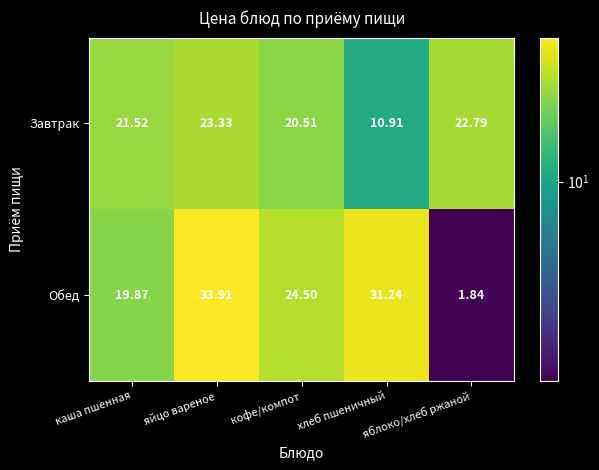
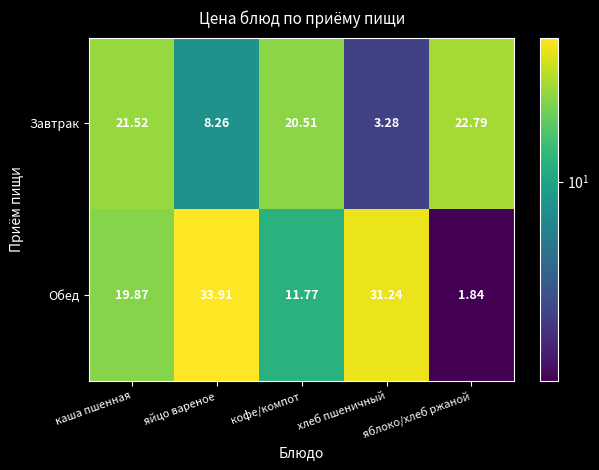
Завтрак, яйцо вареное: 23.33 -> 8.26
Завтрак, хлеб пшеничный: 10.91 -> 3.28
Обед, кофе/компот: 24.50 -> 11.77
